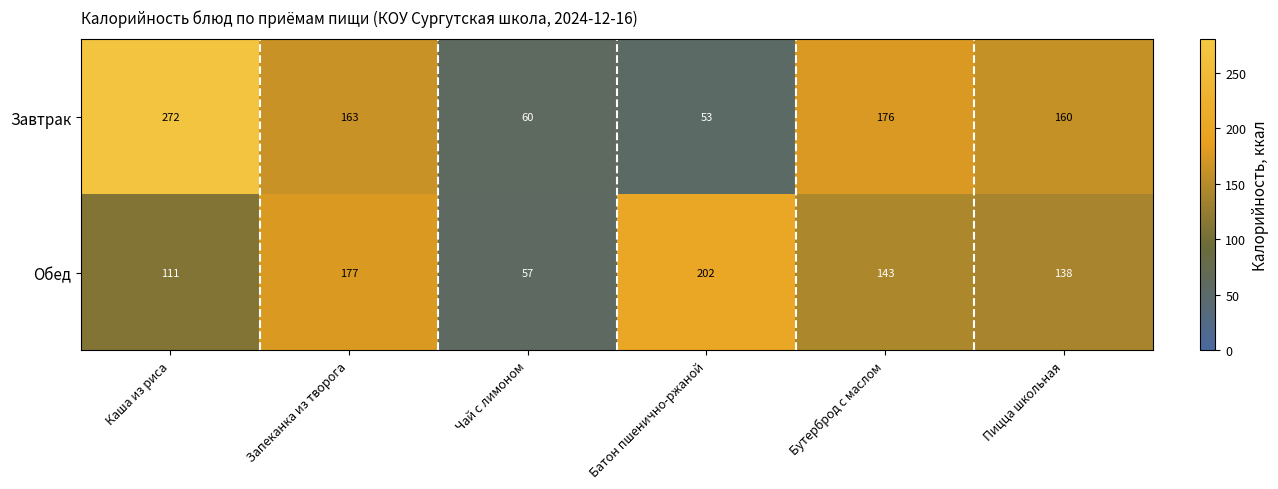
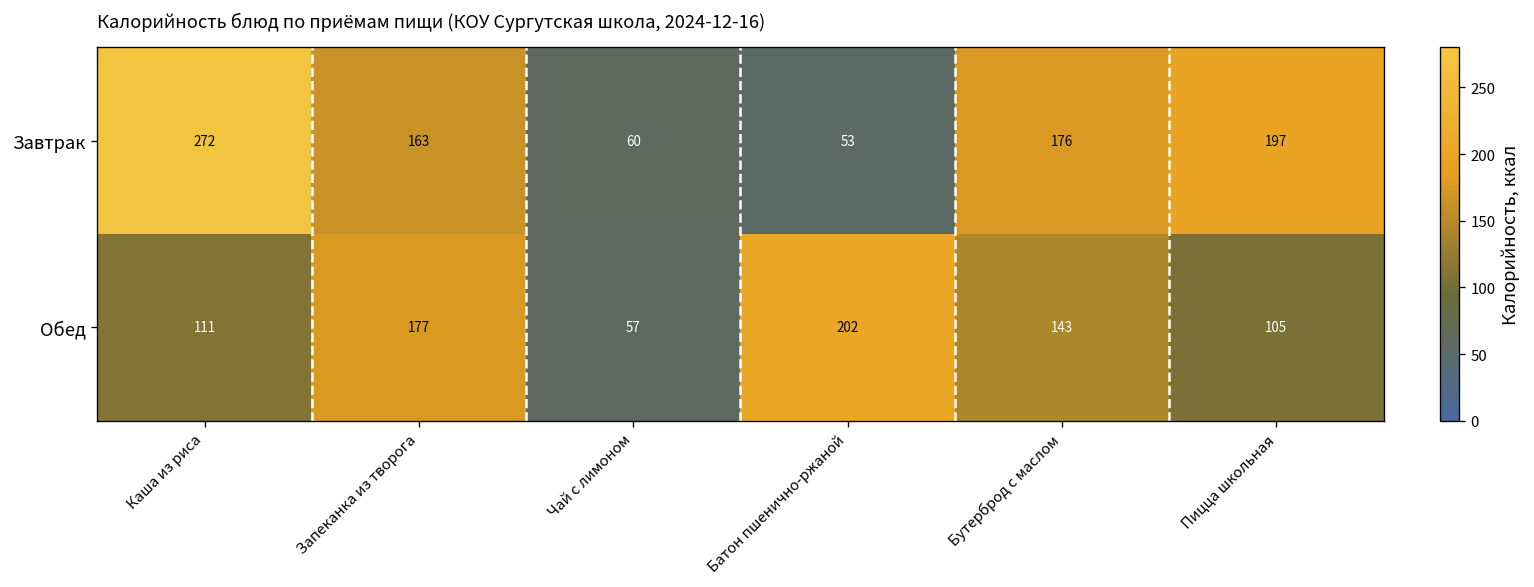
Завтрак, Пицца школьная: 160 -> 197
Обед, Пицца школьная: 138 -> 105
